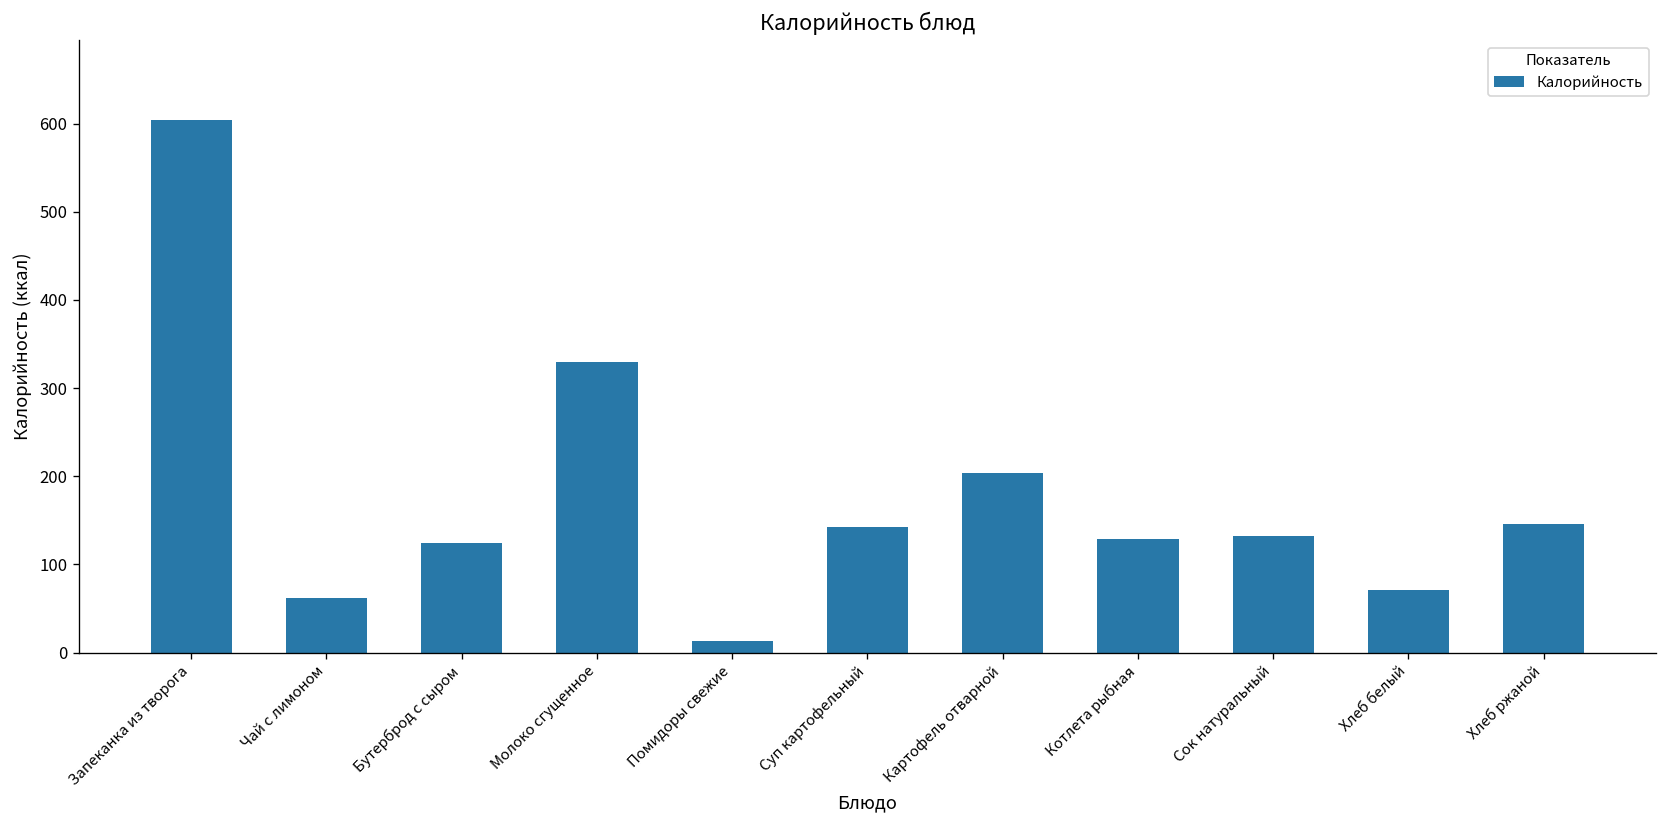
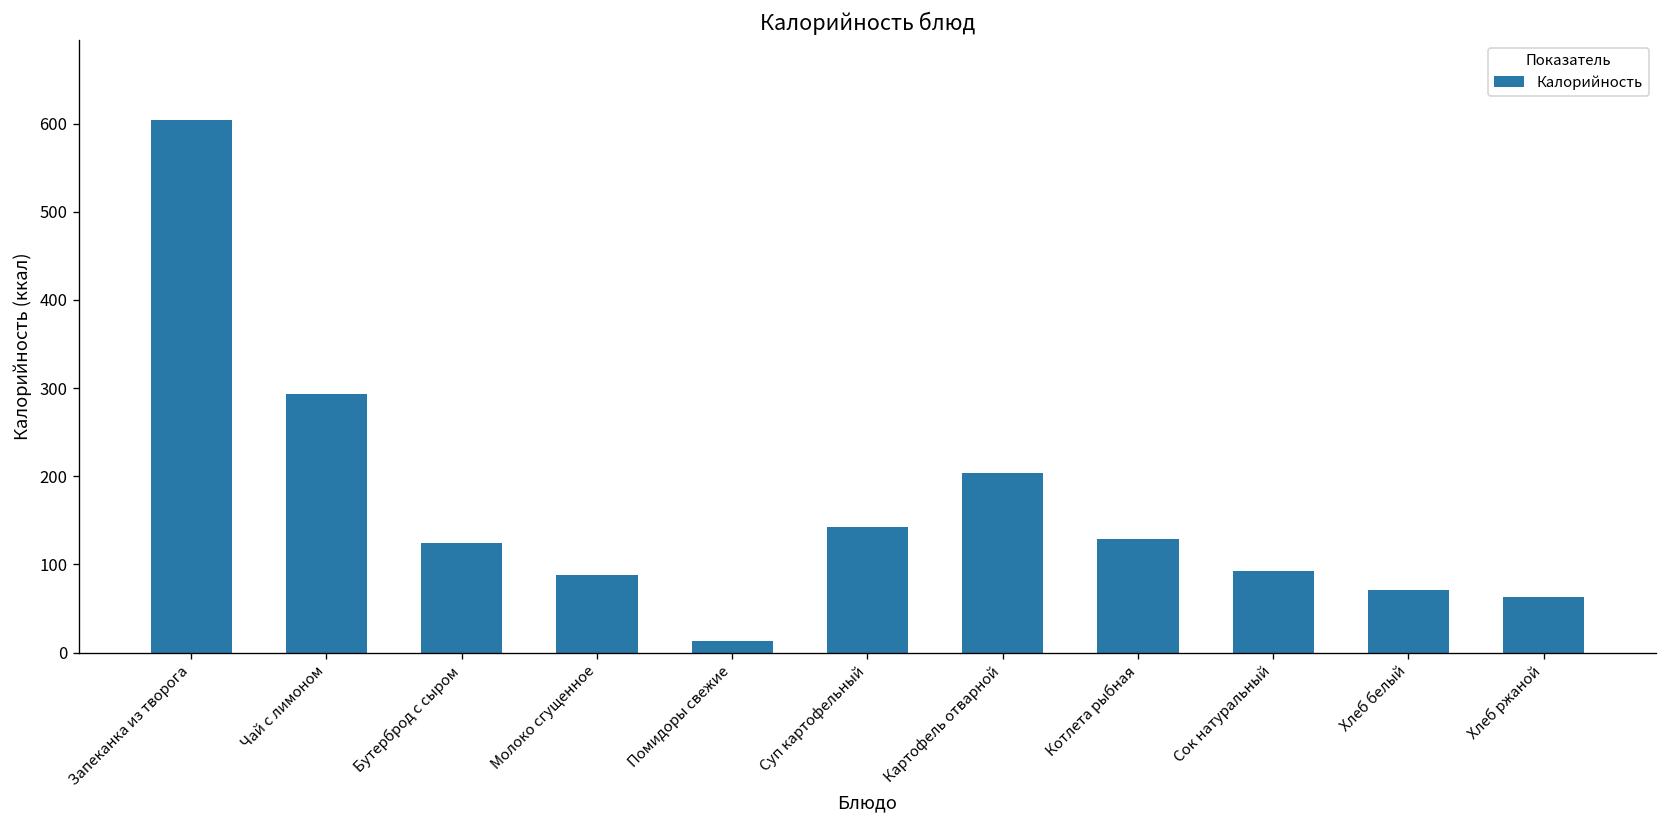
Чай с лимоном: 60 -> 290
Молоко сгущенное: 330 -> 90
Сок натуральный: 130 -> 90
Хлеб ржаной: 150 -> 60
